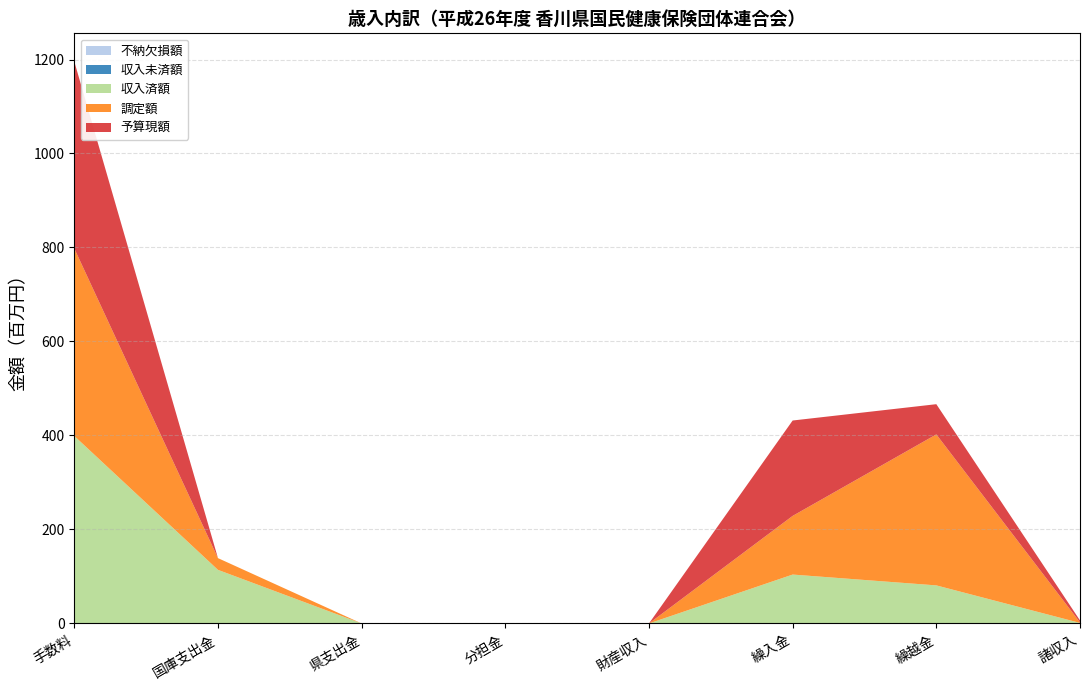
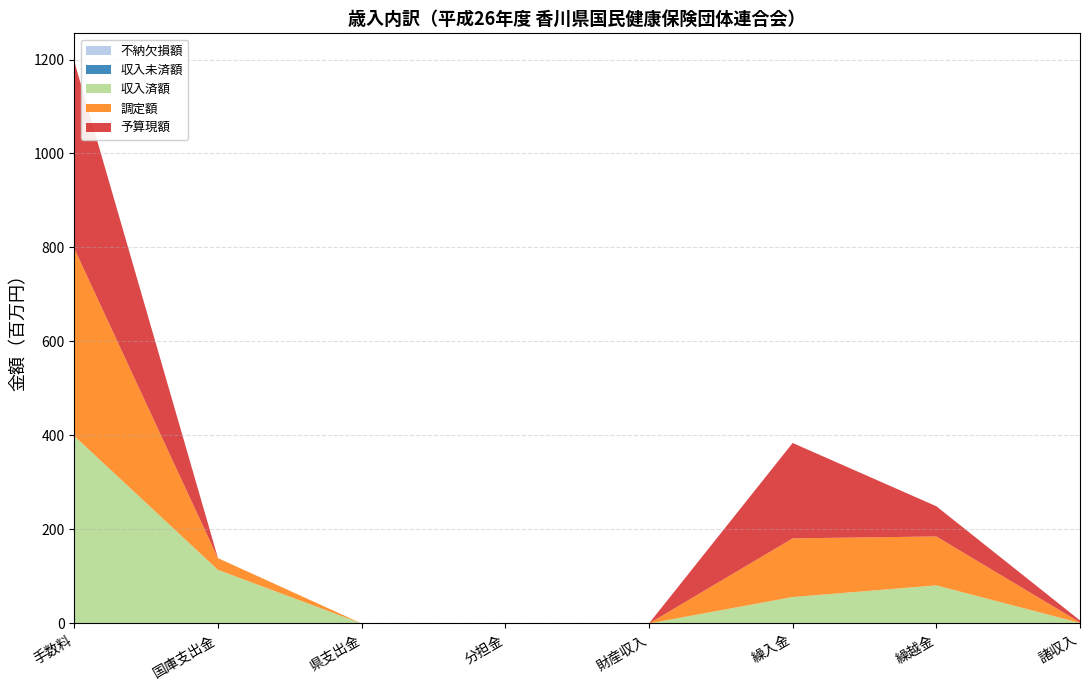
収入済額, 繰入金: 100 -> 60
調定額, 繰越金: 320 -> 100
